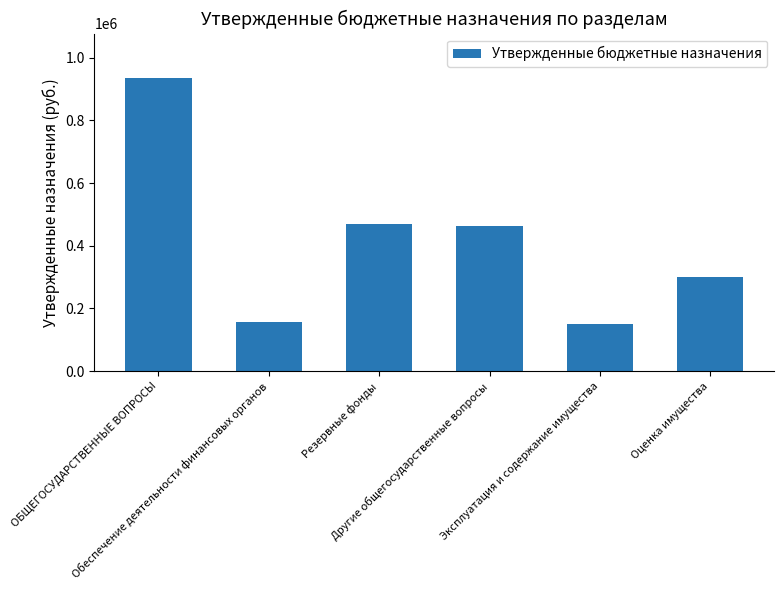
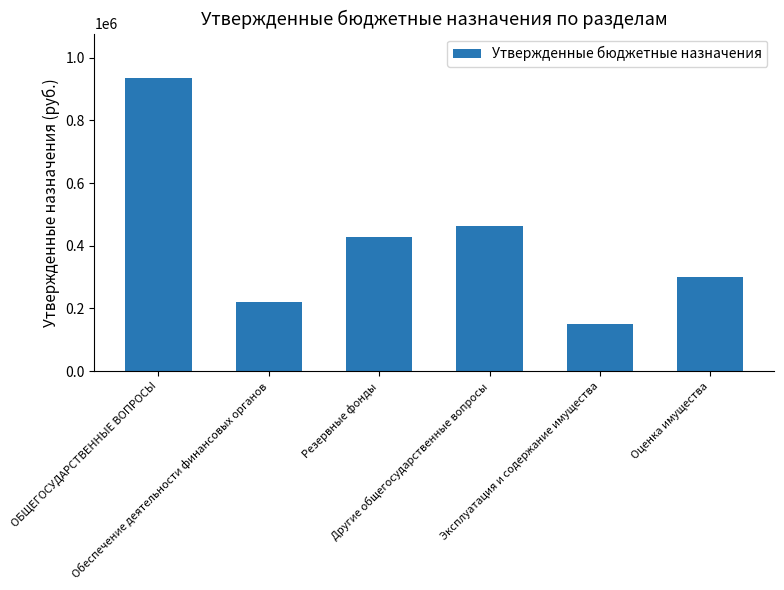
Обеспечение деятельности финансовых органов: 160000 -> 220000
Резервные фонды: 470000 -> 430000
